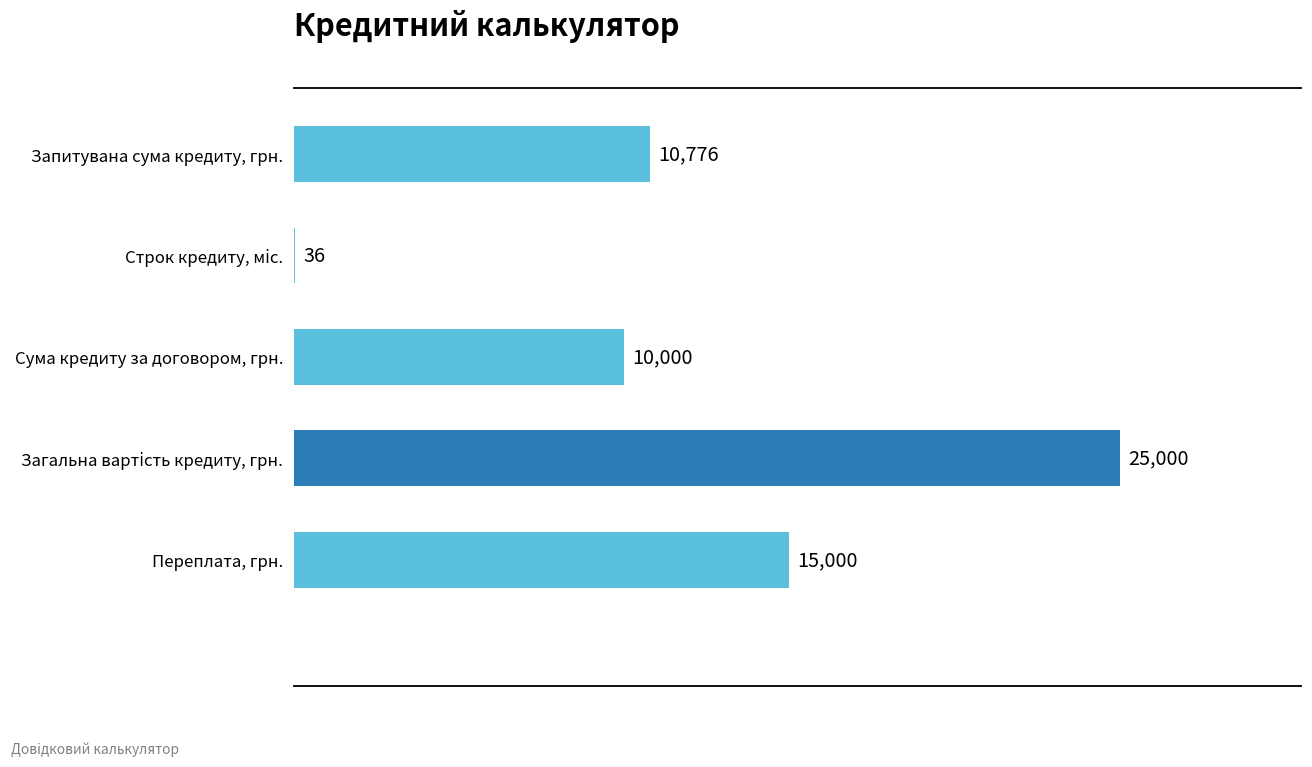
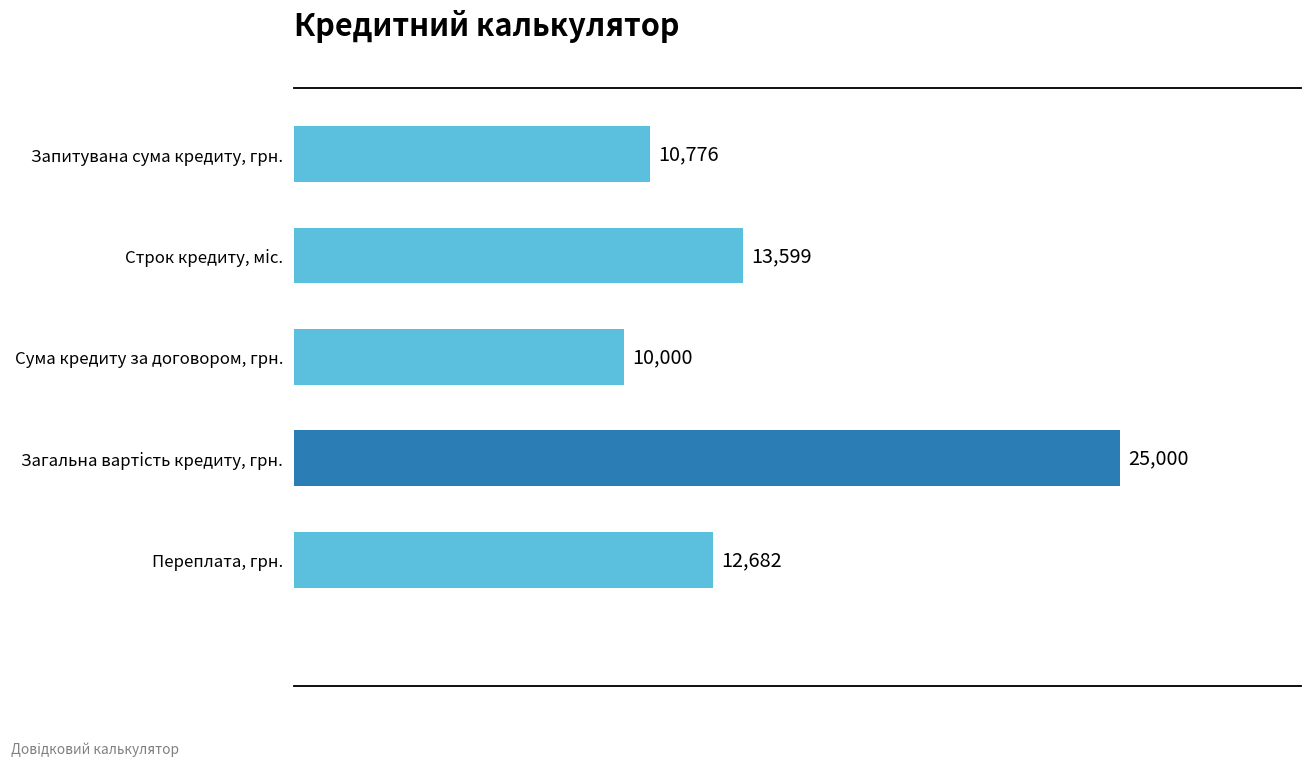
Строк кредиту, міс.: 36 -> 13,599
Переплата, грн.: 15,000 -> 12,682
